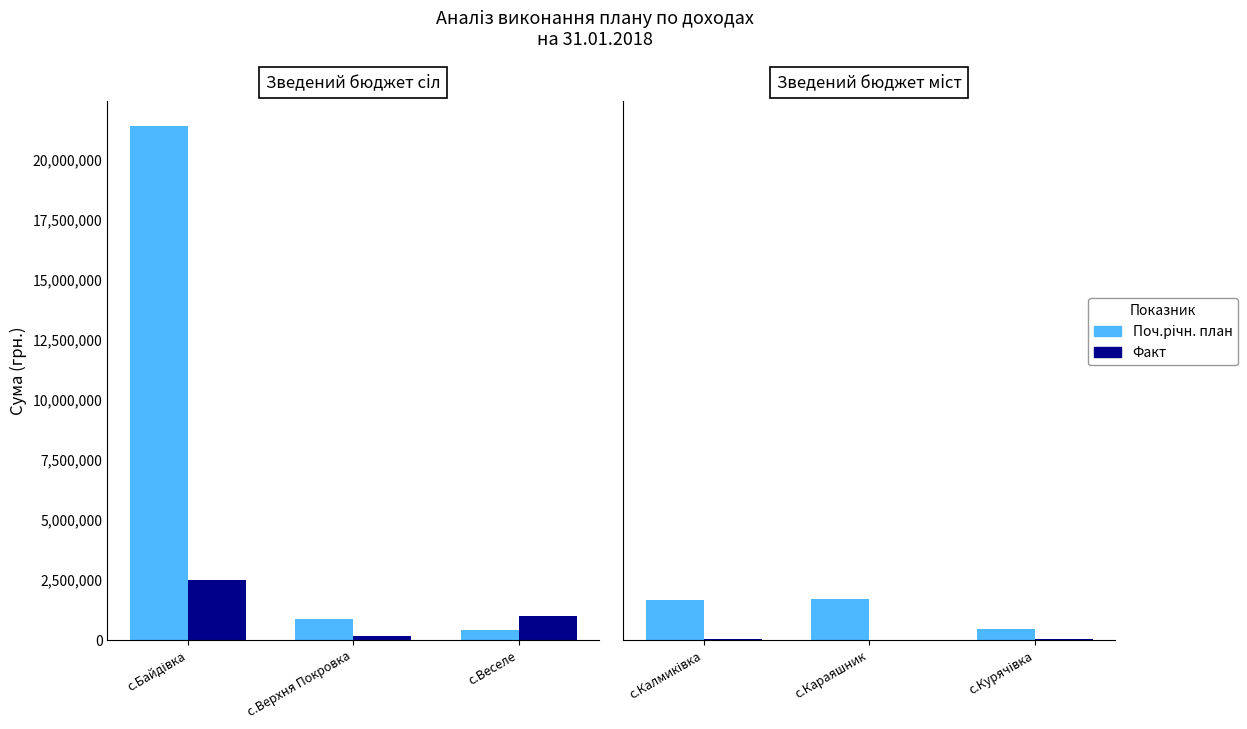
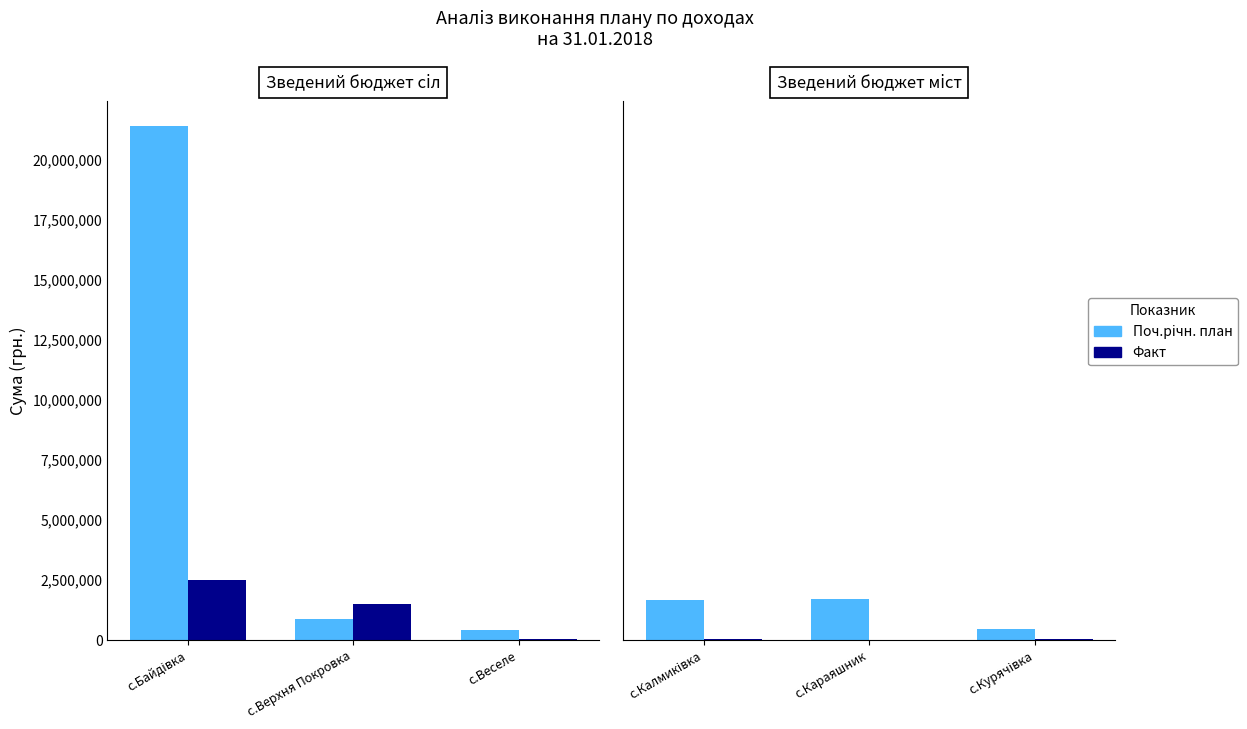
Зведений бюджет сіл, Факт, с.Верхня Покровка: 200,000 -> 1,500,000
Зведений бюджет сіл, Факт, с.Веселе: 1,000,000 -> 100,000
